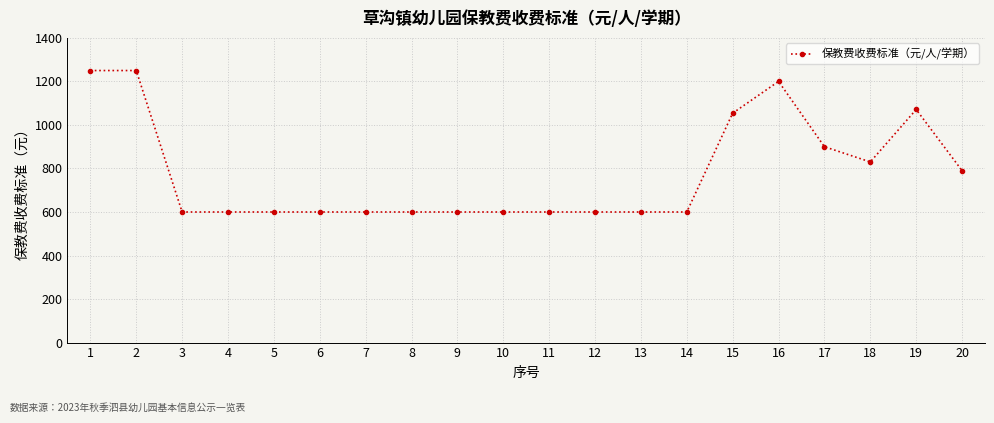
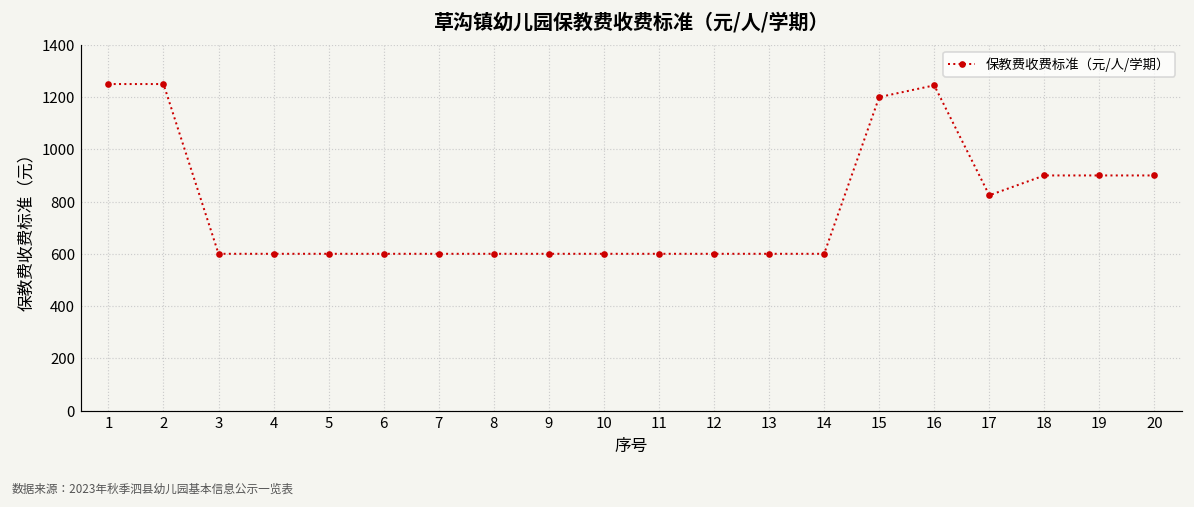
15: 1050 -> 1200
16: 1200 -> 1250
17: 900 -> 820
18: 830 -> 900
19: 1070 -> 900
20: 790 -> 900
